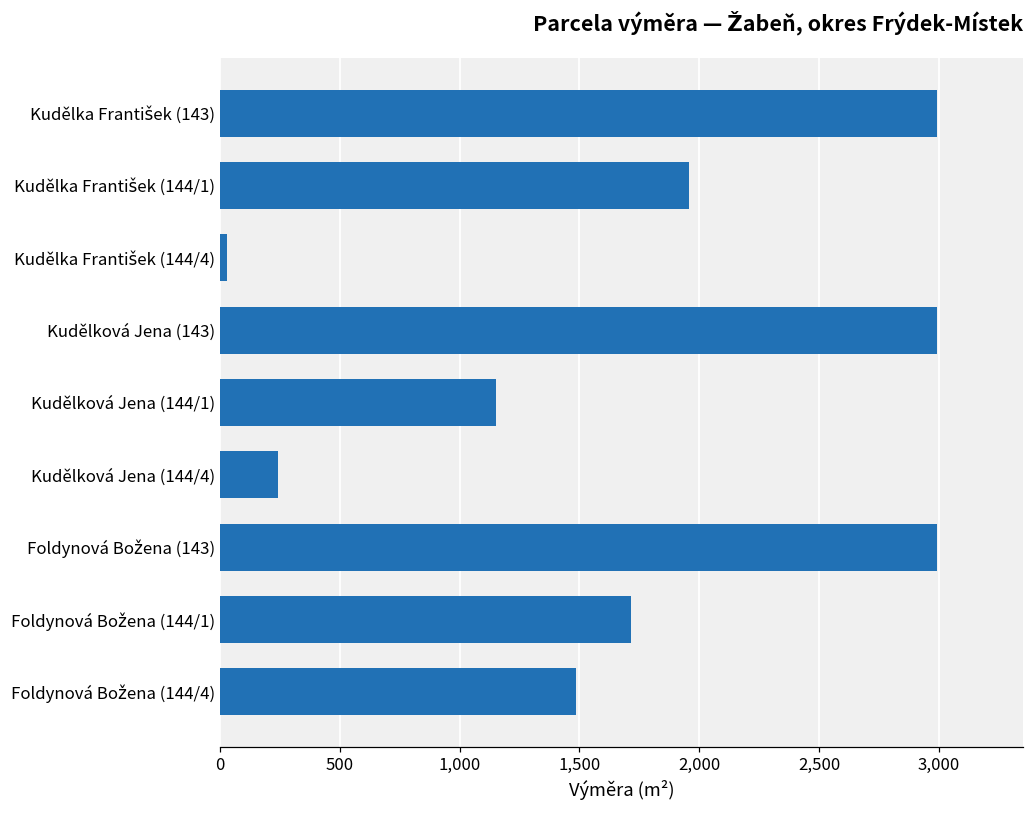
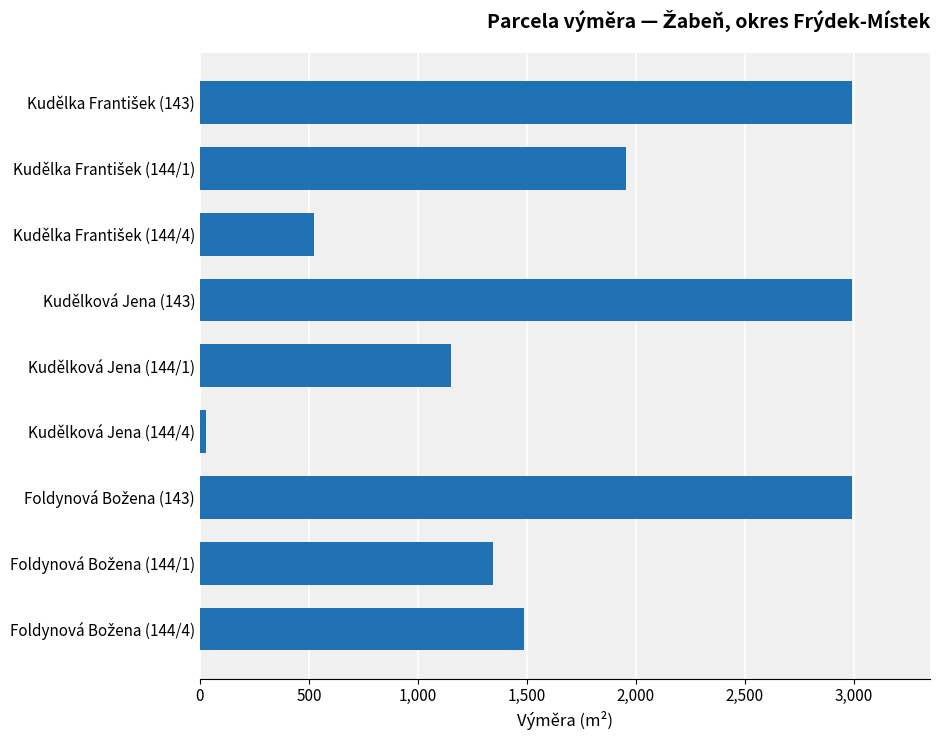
Kudělka František (144/4): 30 -> 530
Kudělková Jena (144/4): 240 -> 30
Foldynová Božena (144/1): 1,720 -> 1,350
